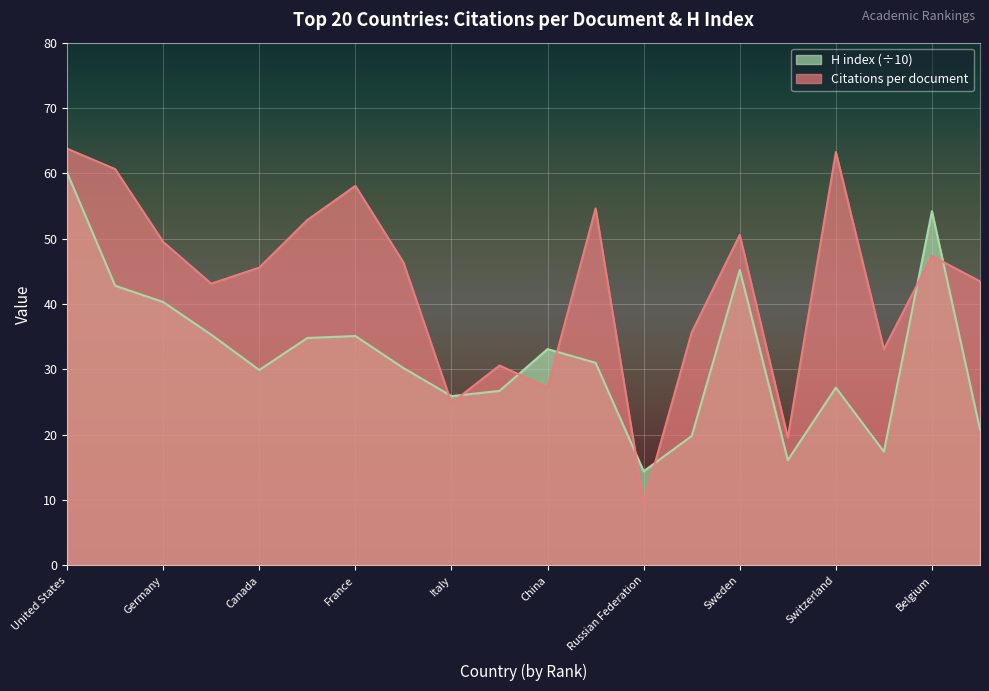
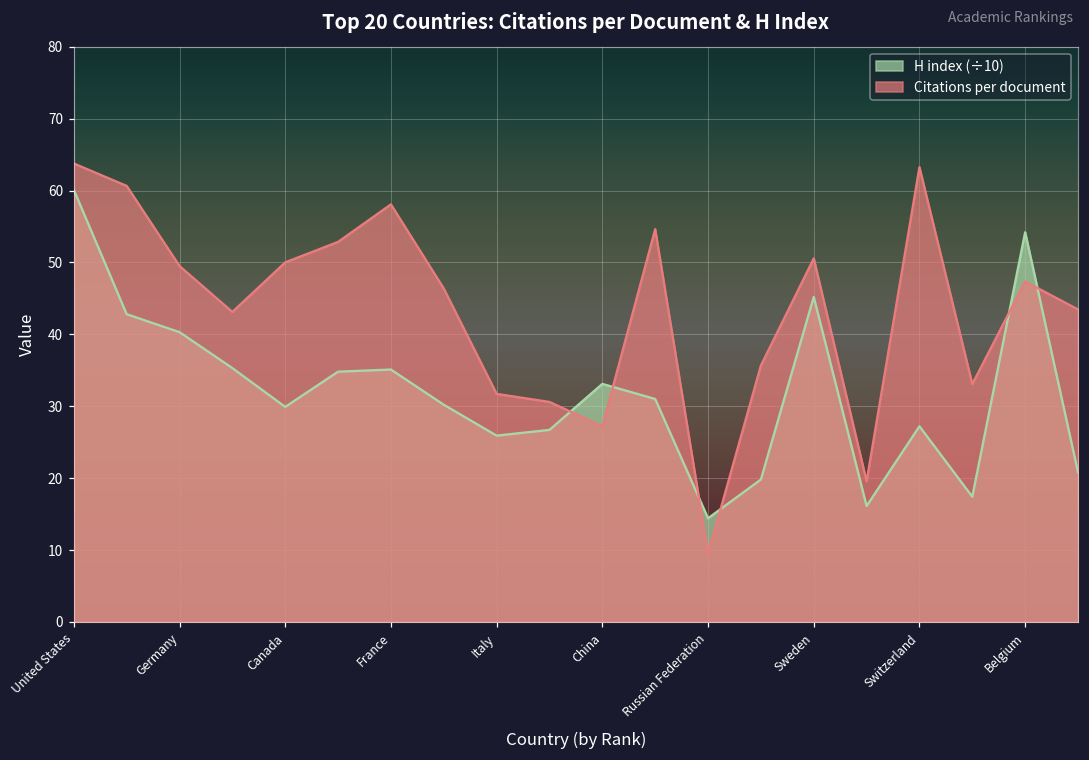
Citations per document, Canada: 46 -> 50
Citations per document, Italy: 25 -> 32
